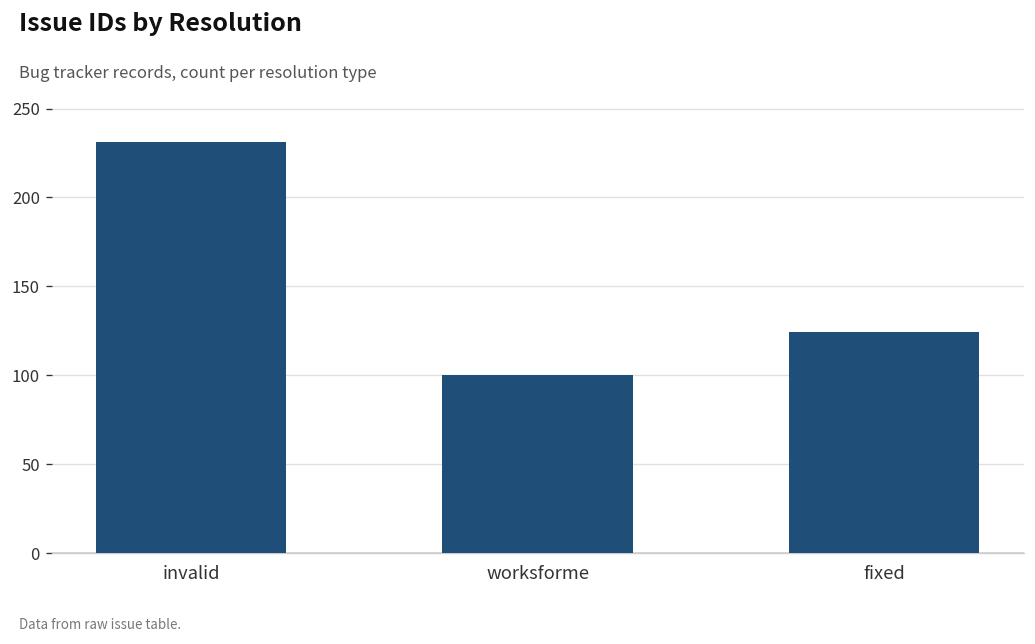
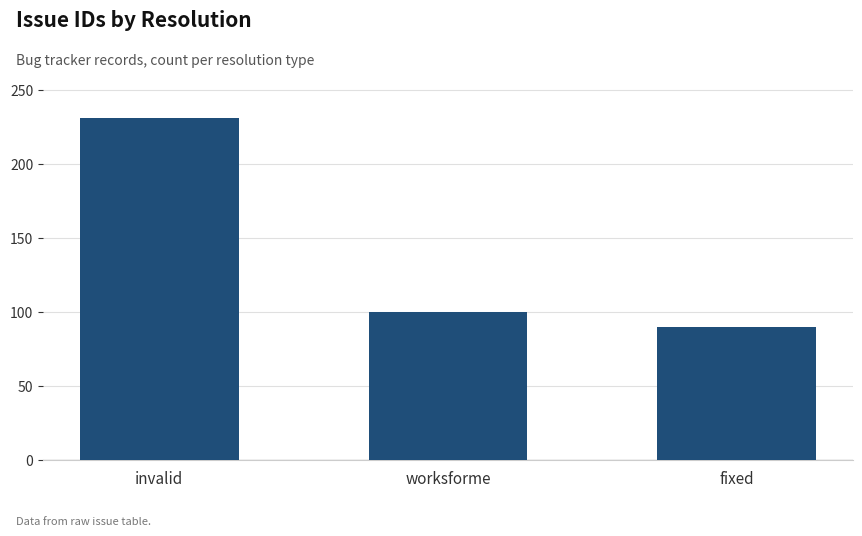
fixed: 124 -> 90
